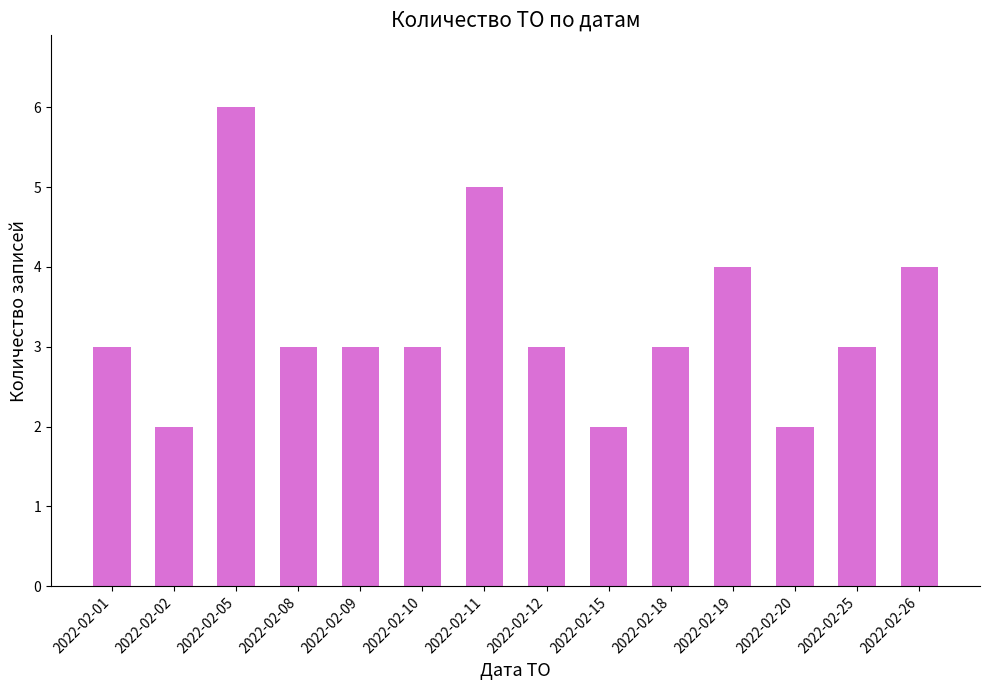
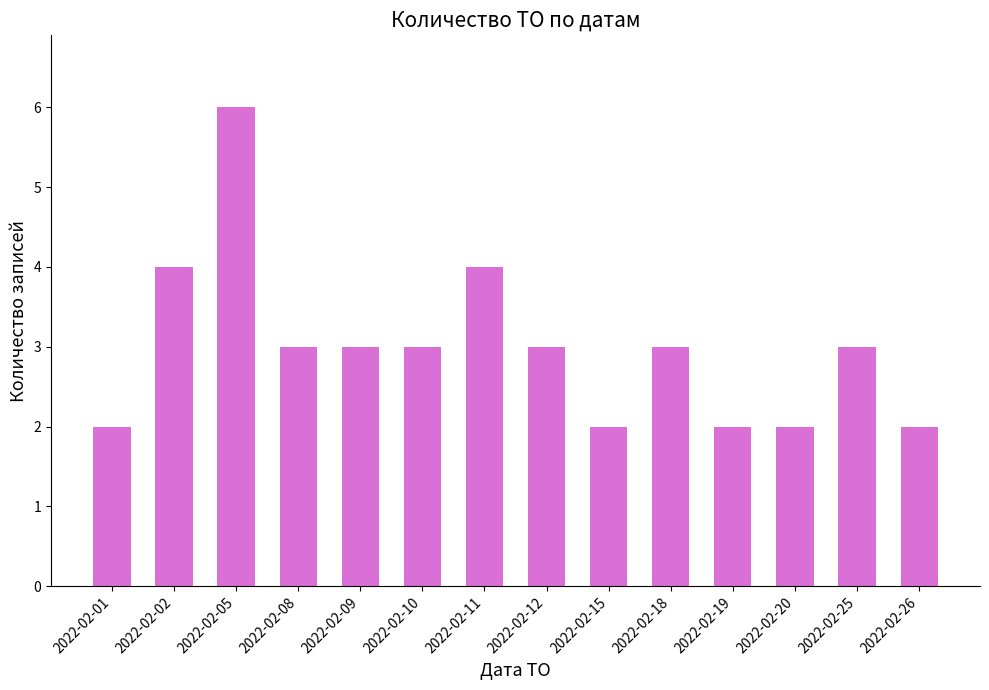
2022-02-01: 3 -> 2
2022-02-02: 2 -> 4
2022-02-11: 5 -> 4
2022-02-19: 4 -> 2
2022-02-26: 4 -> 2
